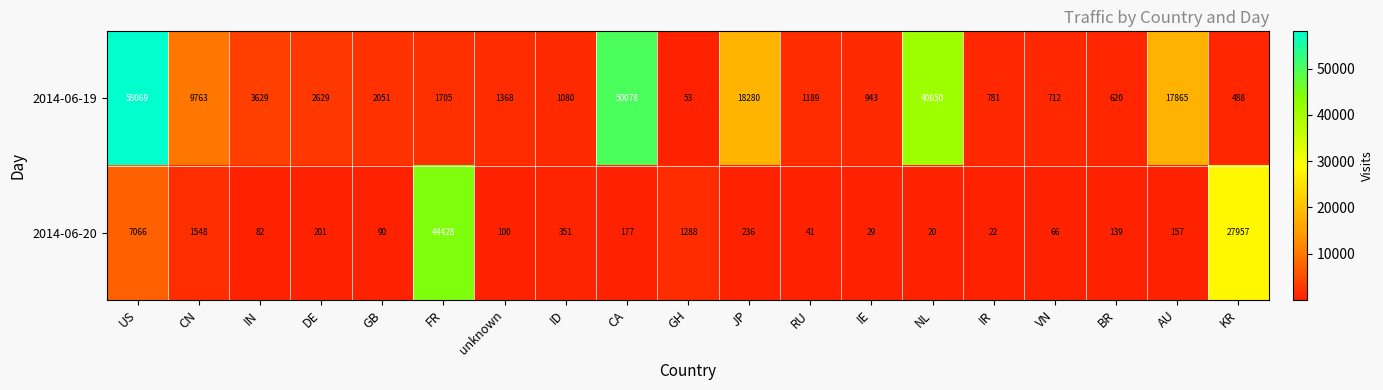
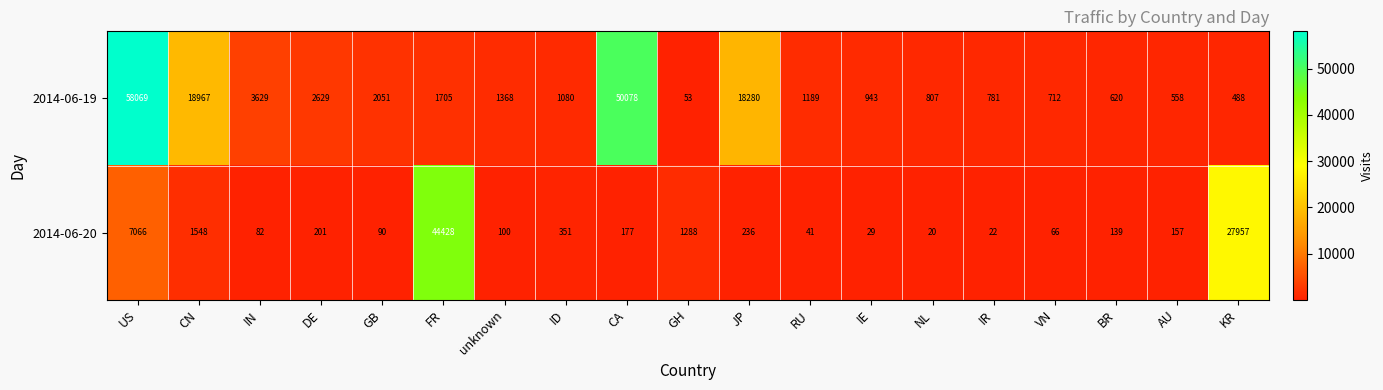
2014-06-19, CN: 9763 -> 18967
2014-06-19, NL: 40650 -> 807
2014-06-19, AU: 17865 -> 558
